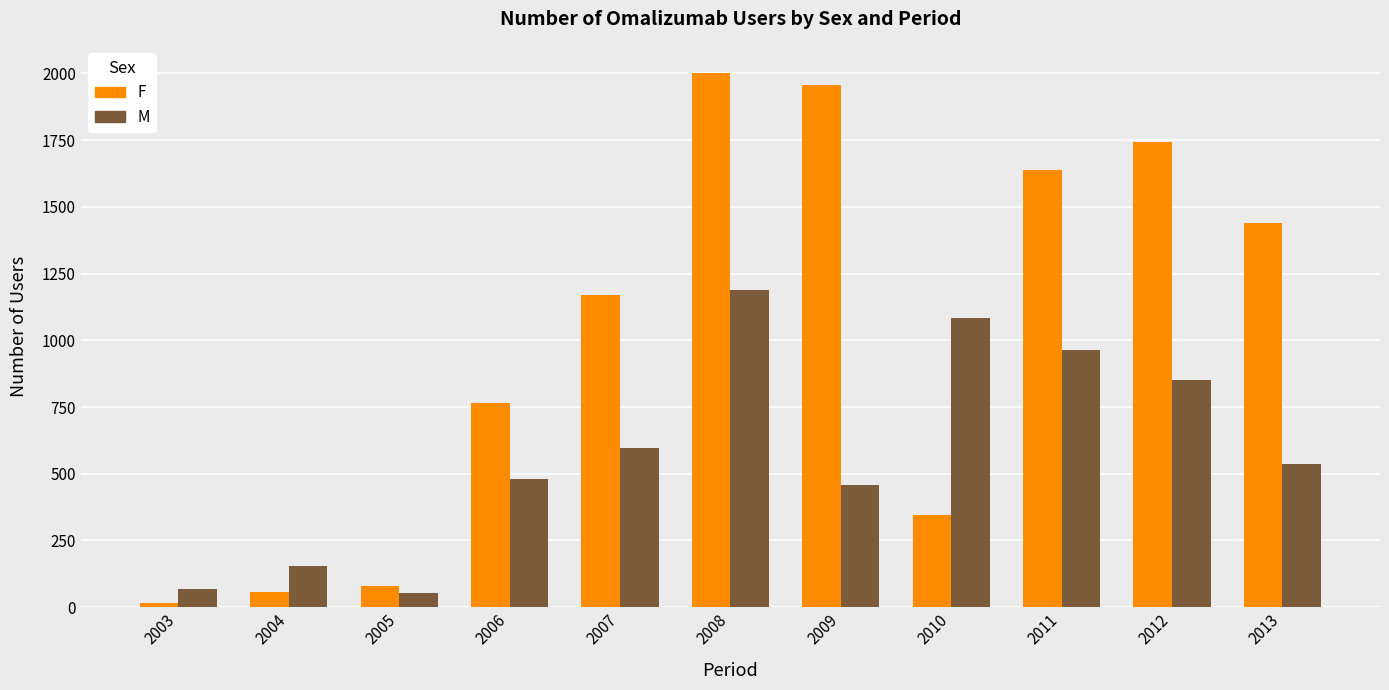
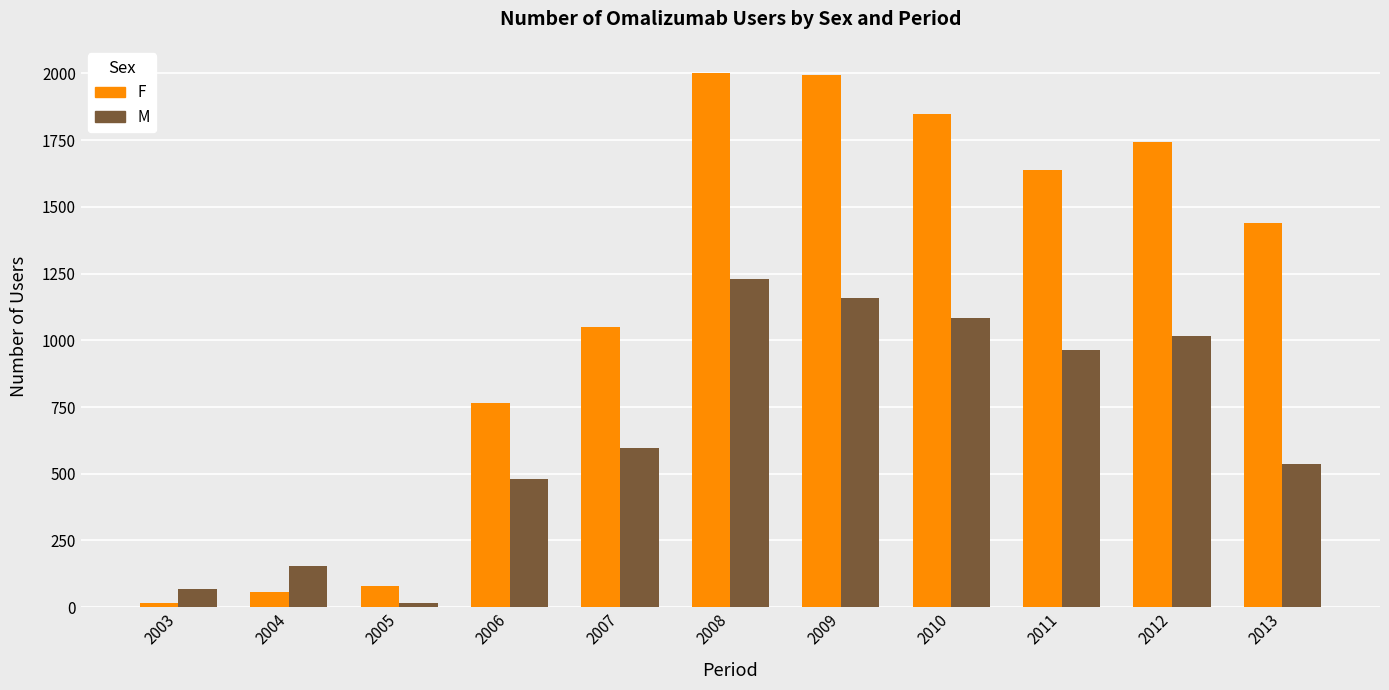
M, 2005: 50 -> 20
F, 2007: 1170 -> 1050
M, 2008: 1190 -> 1230
F, 2009: 1960 -> 1990
M, 2009: 460 -> 1160
F, 2010: 350 -> 1850
M, 2012: 850 -> 1020
